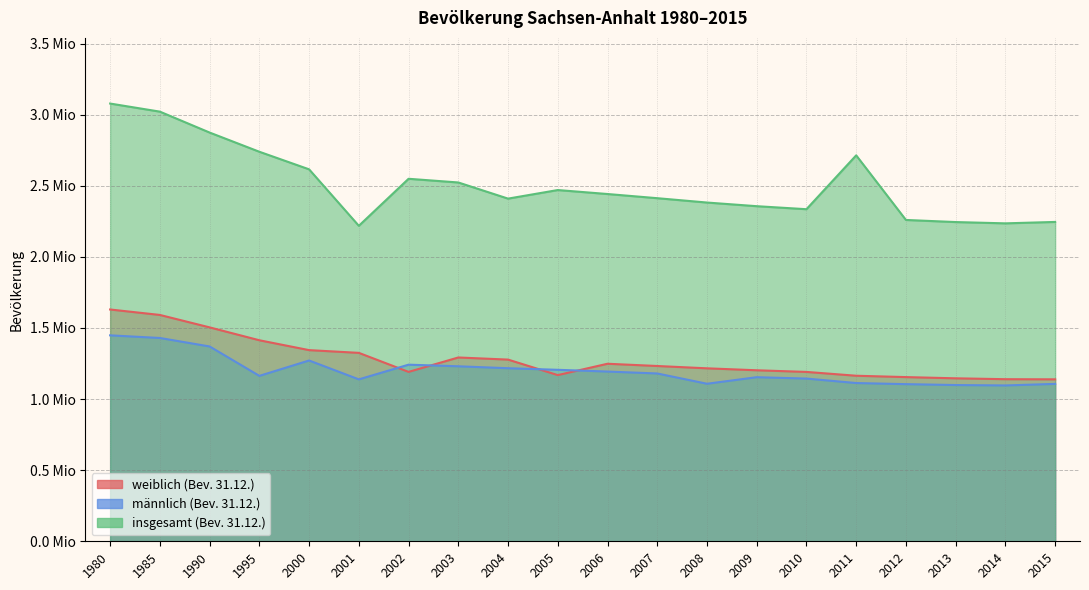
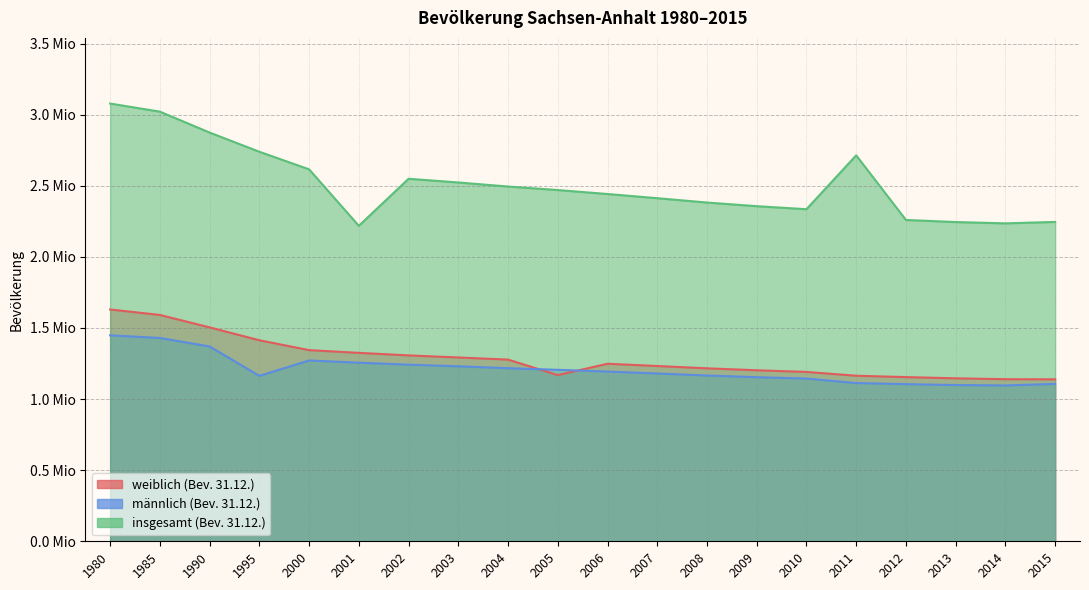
männlich (Bev. 31.12.), 2001: 1.14 Mio -> 1.26 Mio
weiblich (Bev. 31.12.), 2002: 1.19 Mio -> 1.31 Mio
insgesamt (Bev. 31.12.), 2004: 2.41 Mio -> 2.49 Mio
männlich (Bev. 31.12.), 2008: 1.11 Mio -> 1.17 Mio
